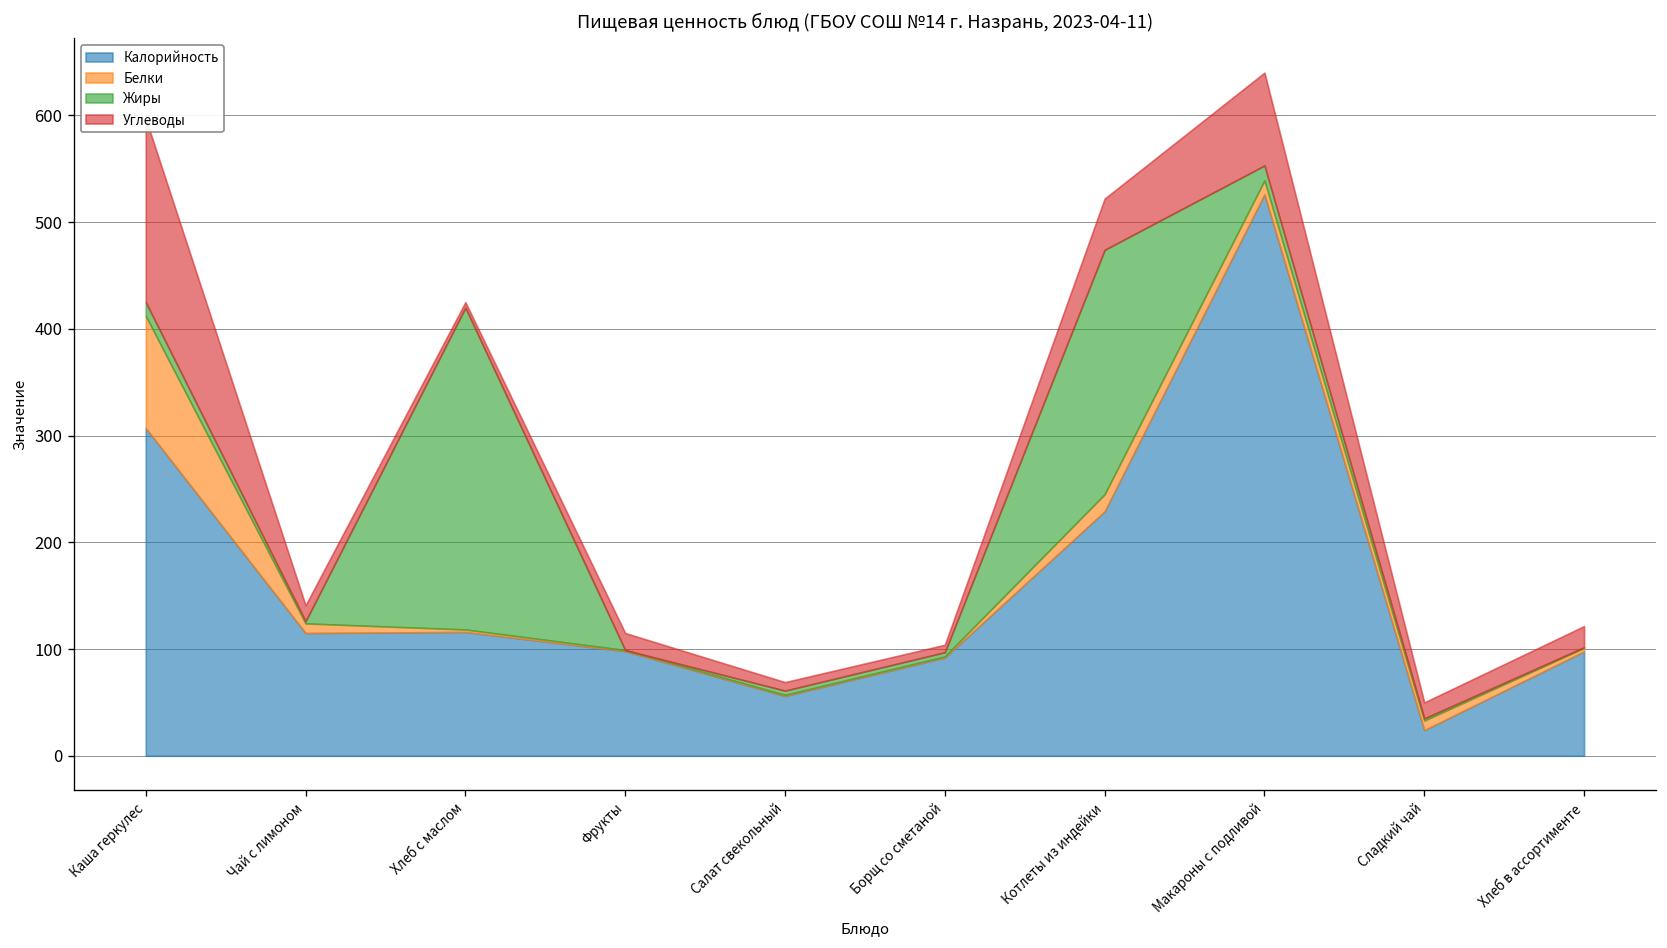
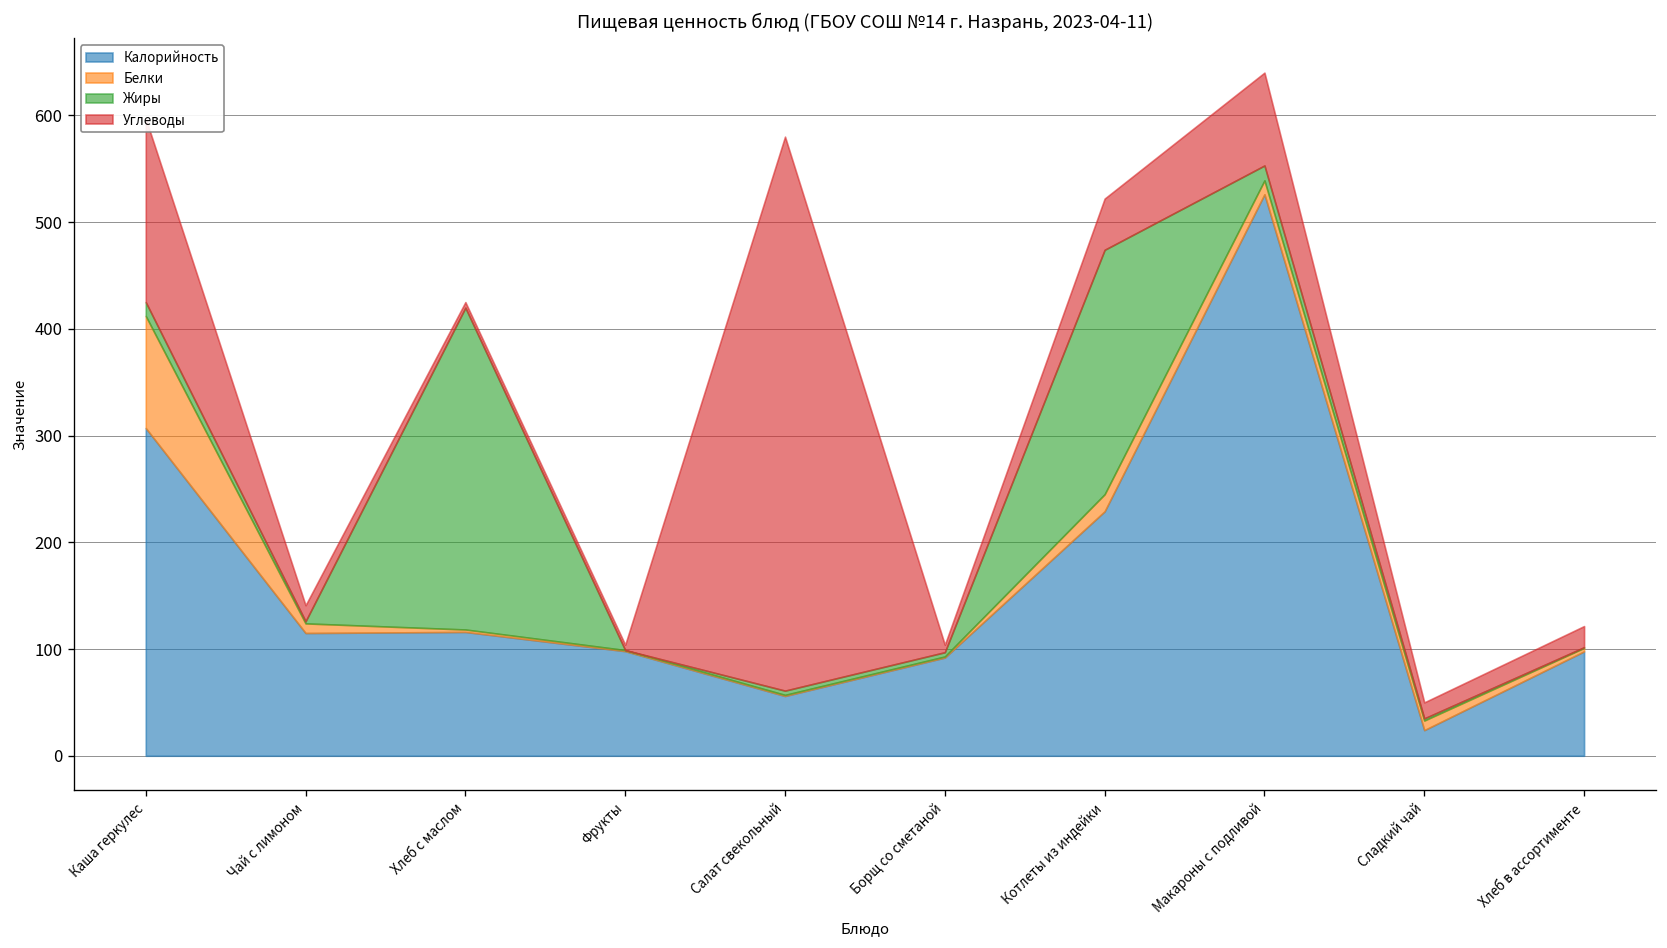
Углеводы, Фрукты: 20 -> 10
Углеводы, Салат свекольный: 10 -> 520
